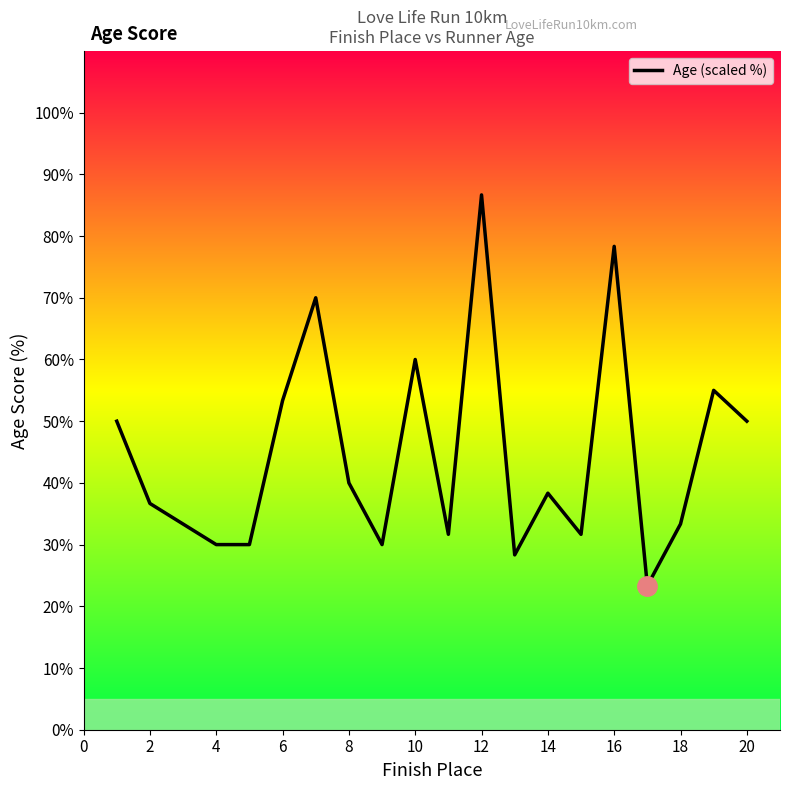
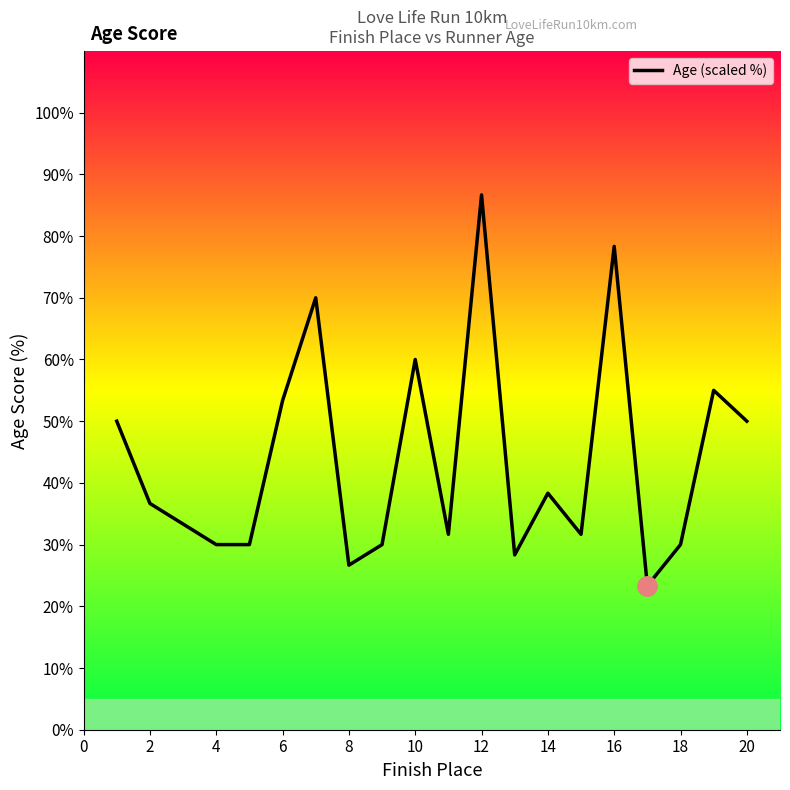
Age (scaled %), 8: 40% -> 27%
Age (scaled %), 18: 33% -> 30%
